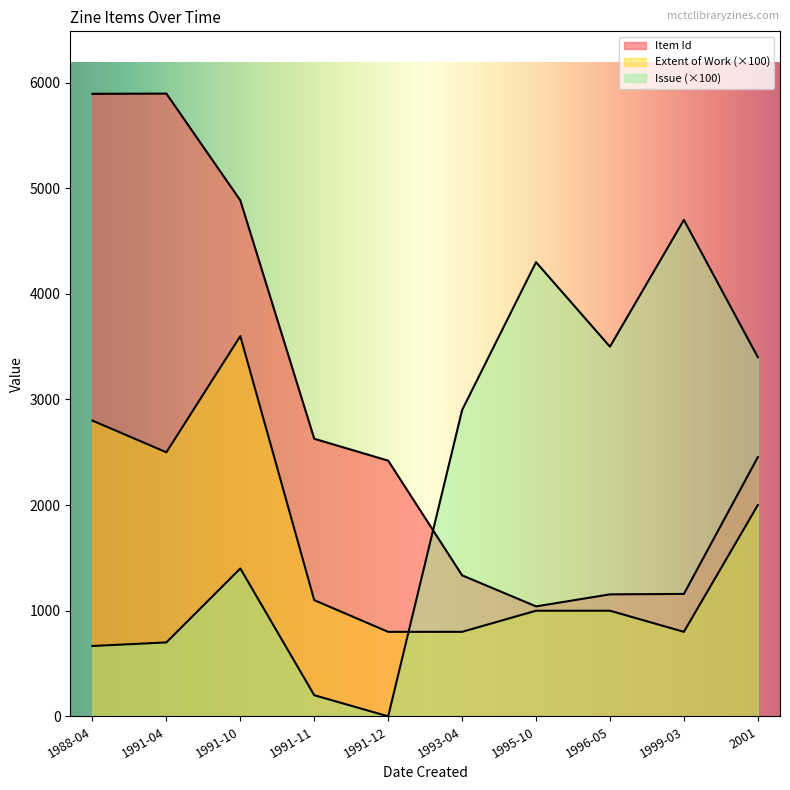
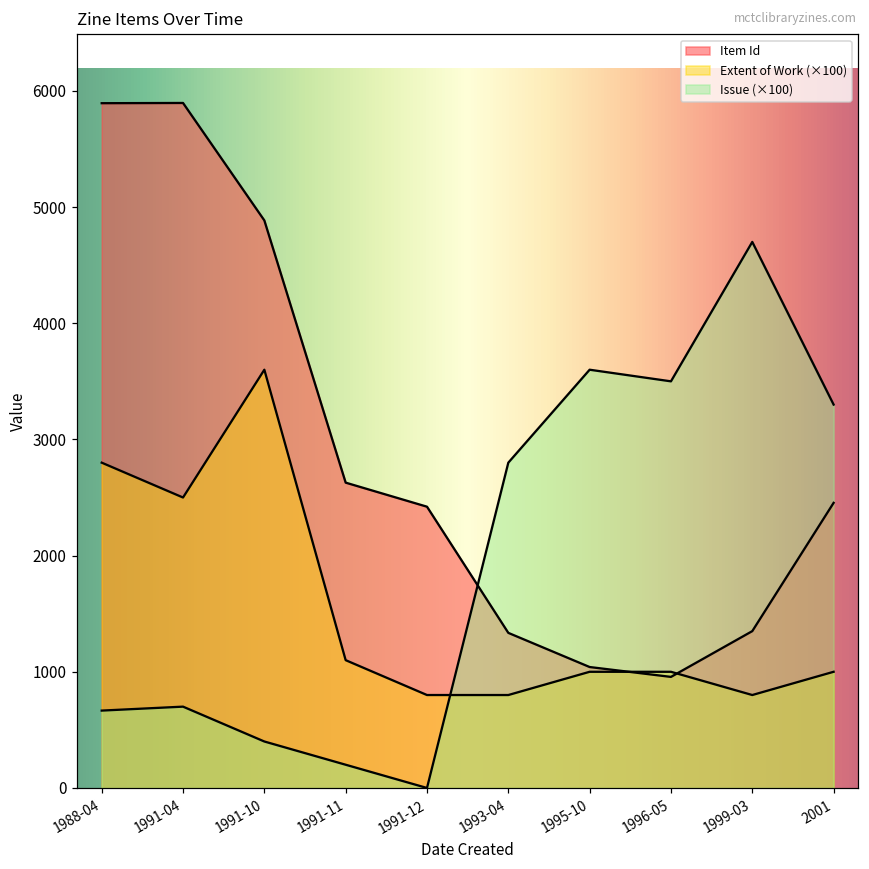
Issue (×100), 1991-10: 1400 -> 400
Issue (×100), 1993-04: 2900 -> 2800
Issue (×100), 1995-10: 4300 -> 3600
Item Id, 1996-05: 1160 -> 960
Item Id, 1999-03: 1160 -> 1350
Extent of Work (×100), 2001: 2000 -> 1000
Issue (×100), 2001: 3400 -> 3300
